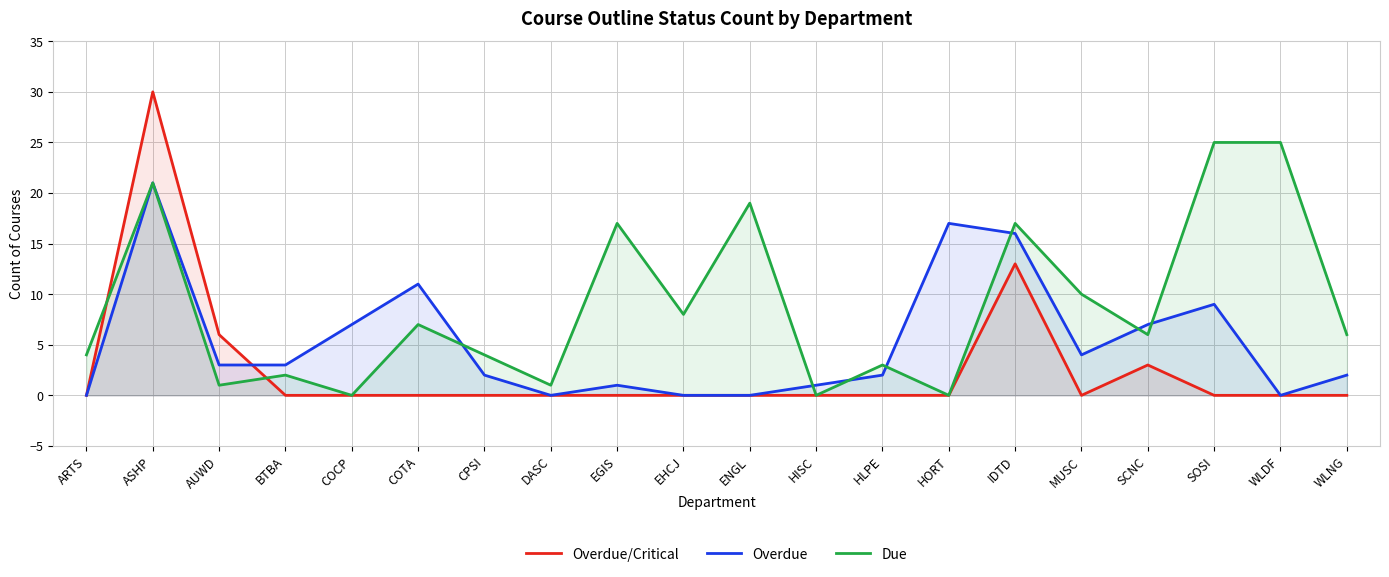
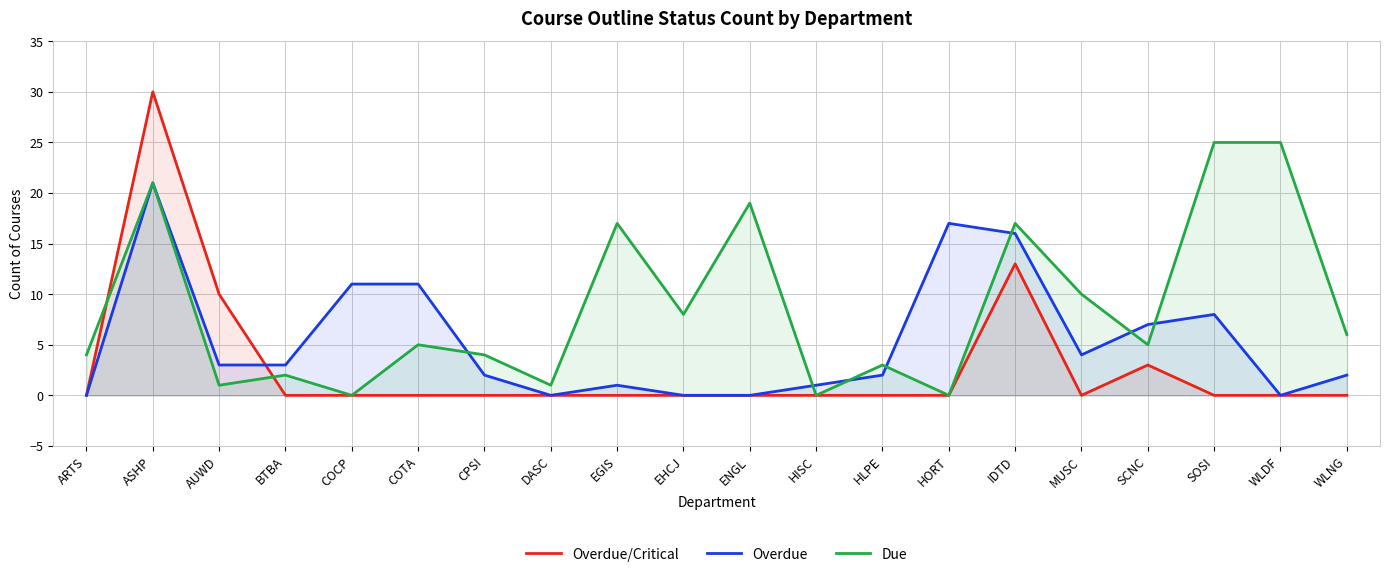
Overdue/Critical, AUWD: 6 -> 10
Overdue, COCP: 7 -> 11
Due, COTA: 7 -> 5
Due, SCNC: 6 -> 5
Overdue, SOSI: 9 -> 8
